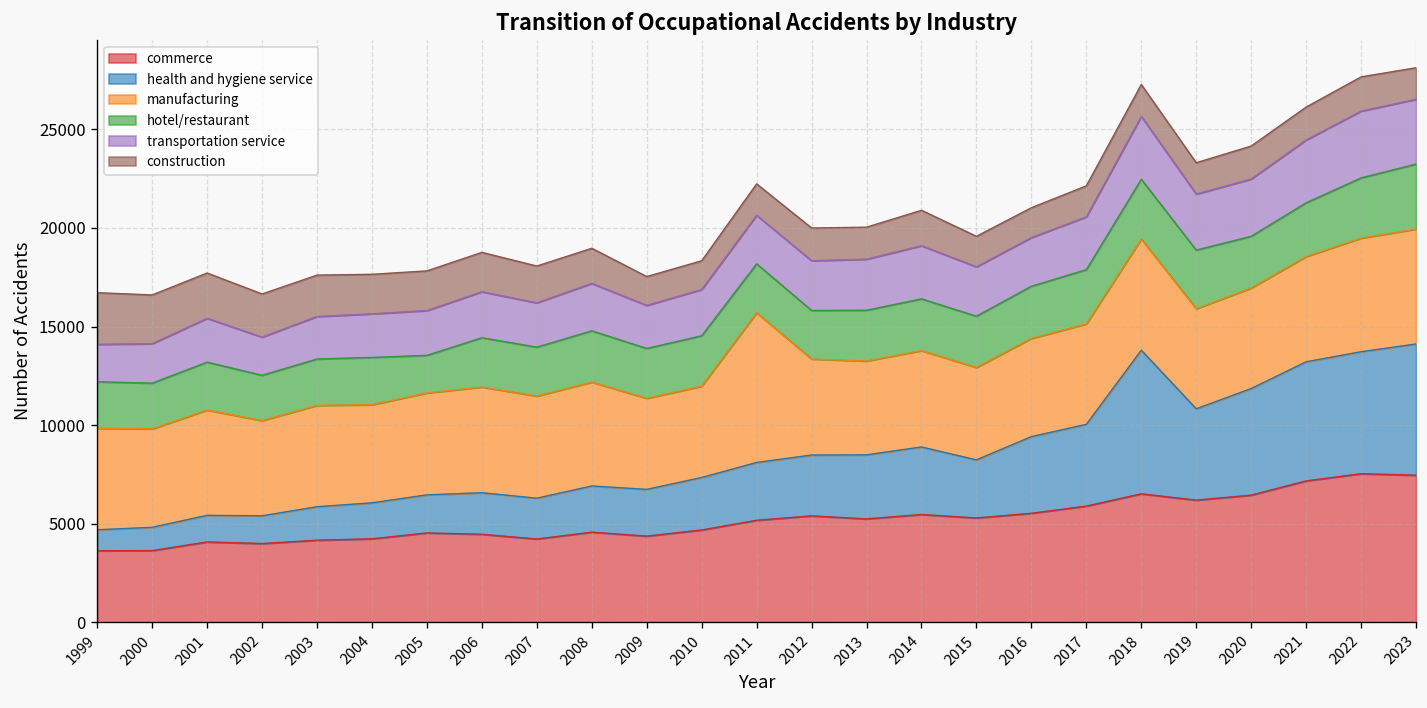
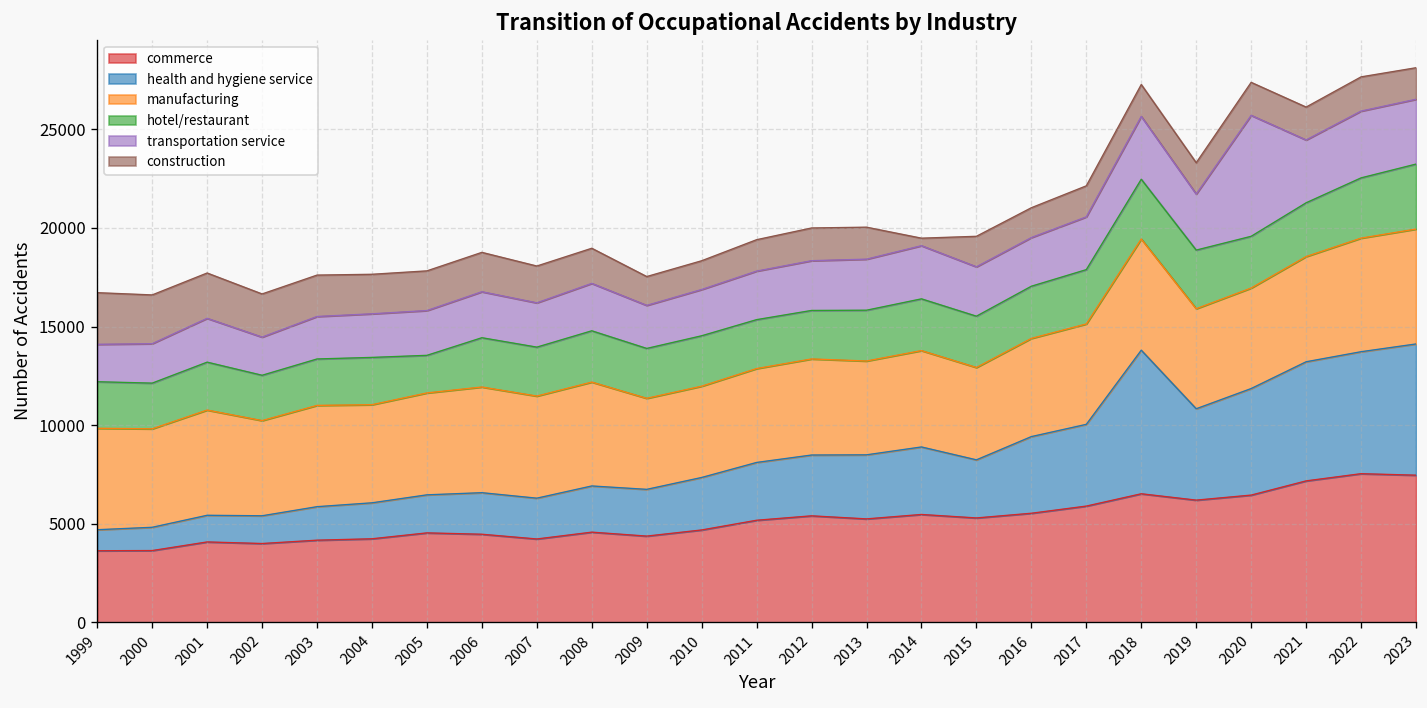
manufacturing, 2011: 7600 -> 4800
construction, 2014: 1800 -> 400
transportation service, 2020: 2900 -> 6100
